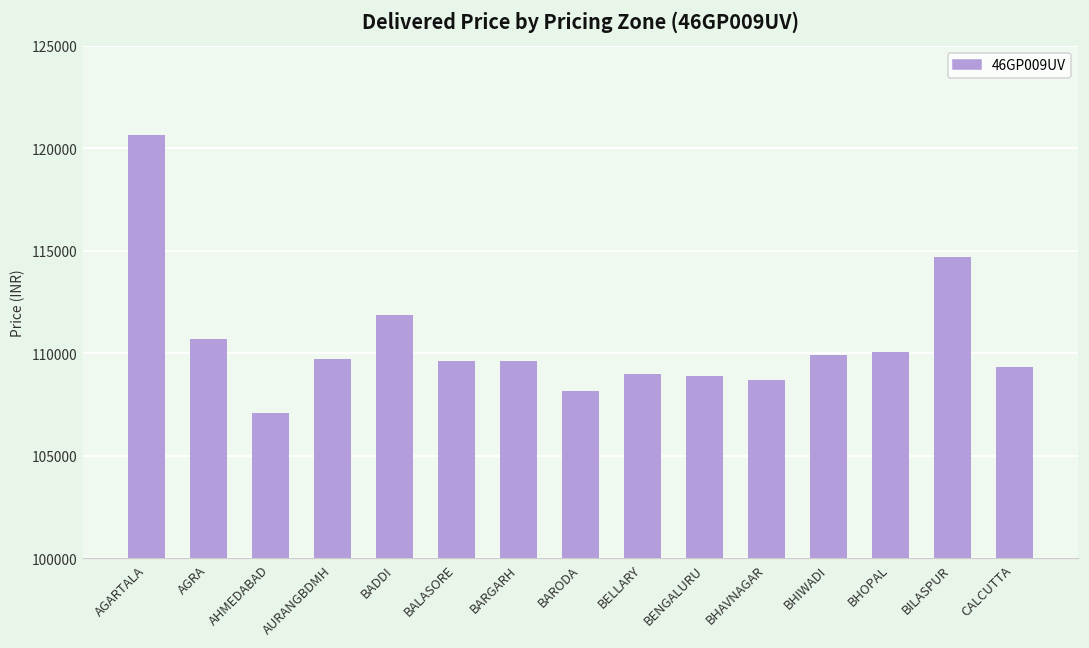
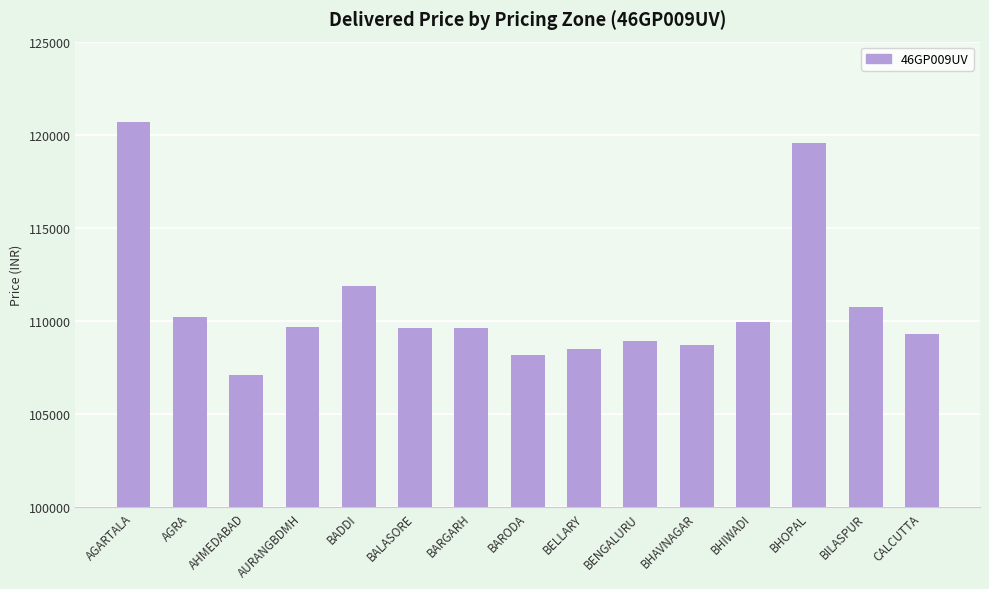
AGRA: 110700 -> 110200
BELLARY: 109000 -> 108500
BHOPAL: 110100 -> 119600
BILASPUR: 114700 -> 110800
